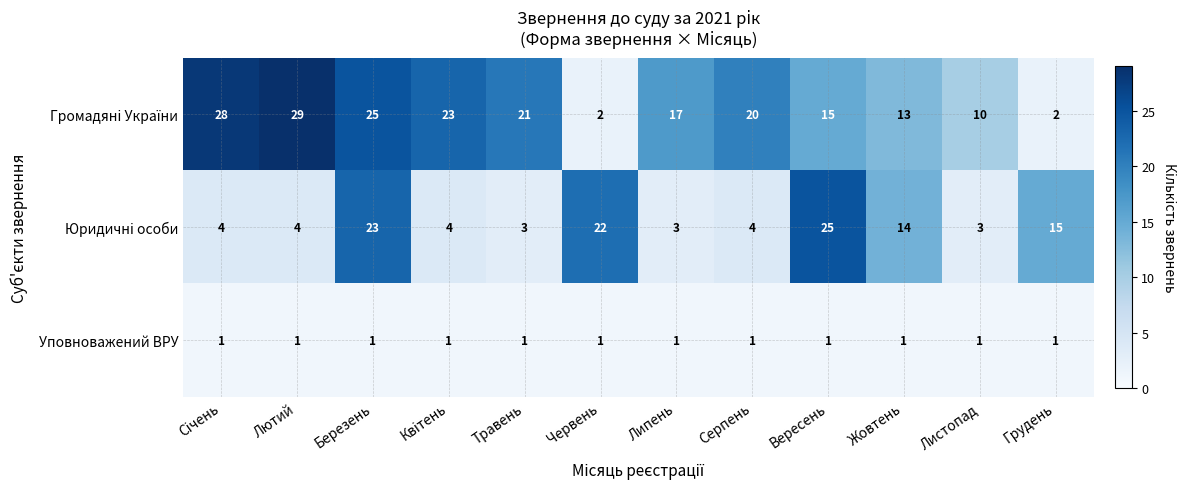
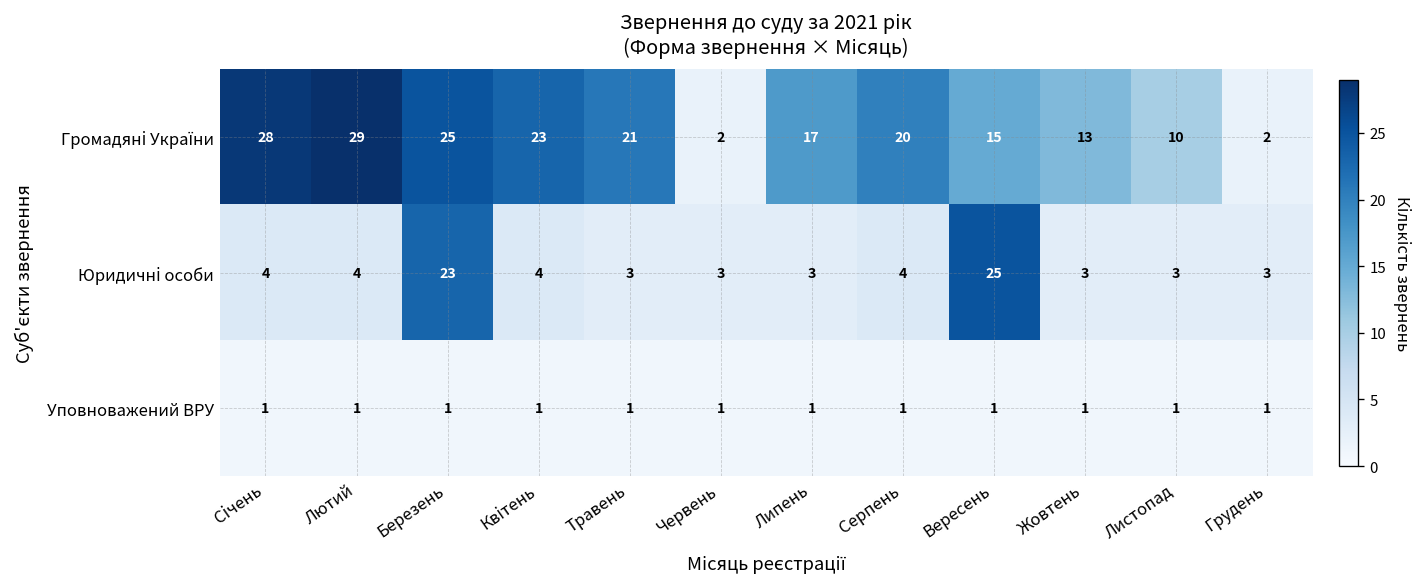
Юридичні особи, Червень: 22 -> 3
Юридичні особи, Жовтень: 14 -> 3
Юридичні особи, Грудень: 15 -> 3
